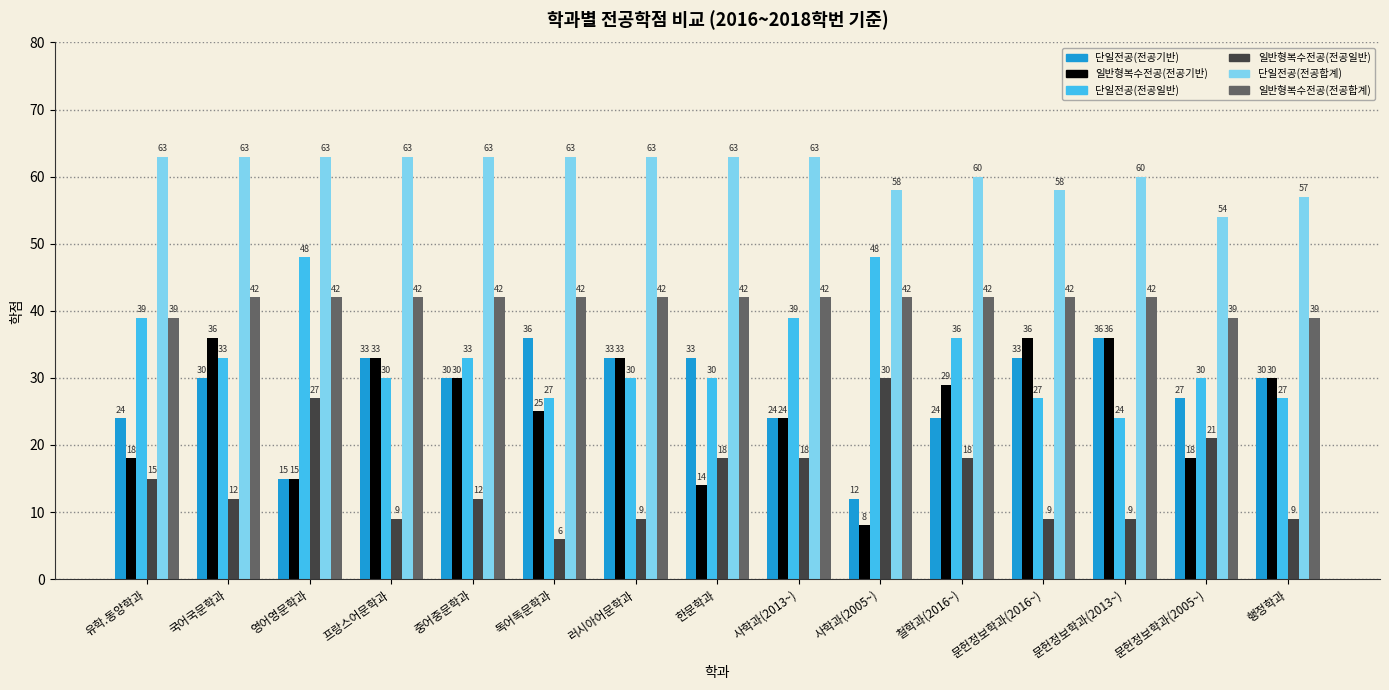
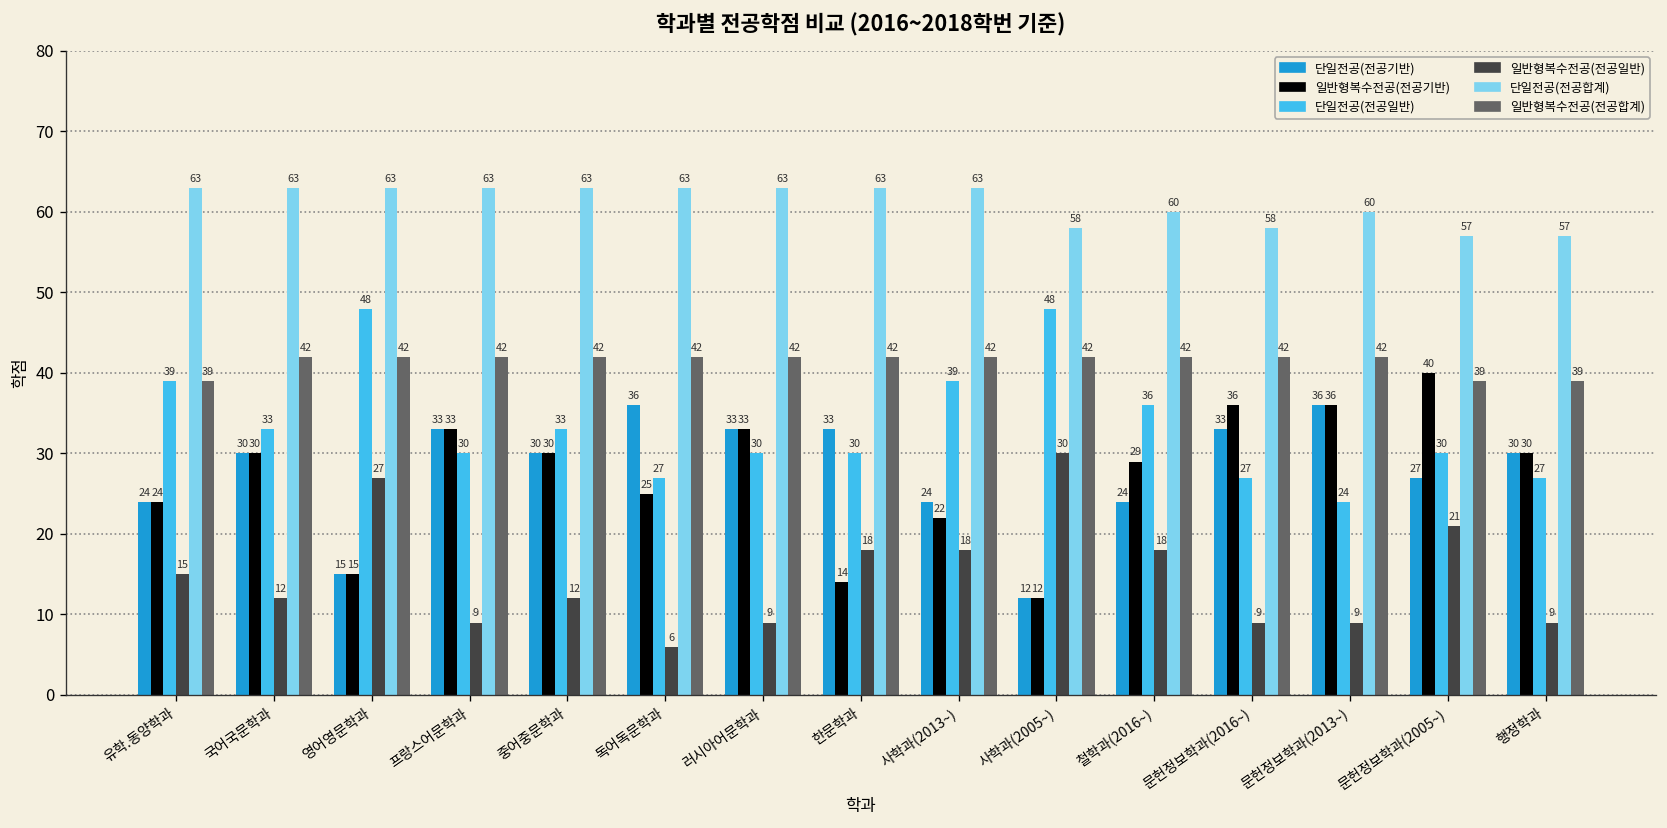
일반형복수전공(전공기반), 유학.동양학과: 18 -> 24
일반형복수전공(전공기반), 국어국문학과: 36 -> 30
일반형복수전공(전공기반), 사학과(2013~): 24 -> 22
일반형복수전공(전공기반), 사학과(2005~): 8 -> 12
일반형복수전공(전공기반), 문헌정보학과(2005~): 18 -> 40
단일전공(전공합계), 문헌정보학과(2005~): 54 -> 57
